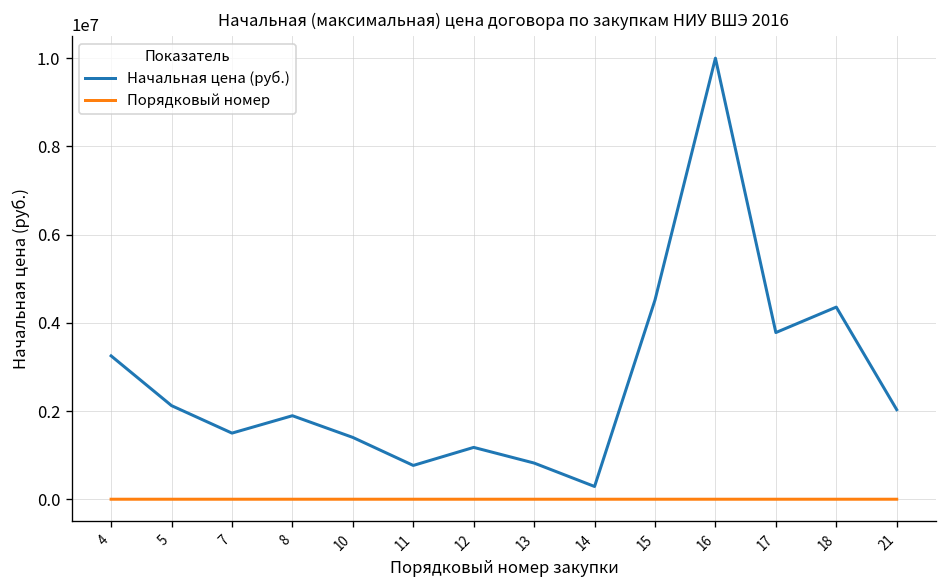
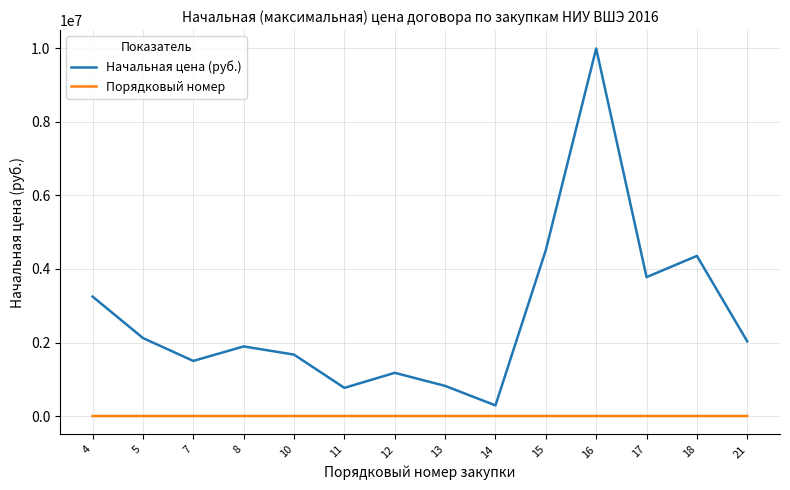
Начальная цена (руб.), 10: 1400000 -> 1700000
